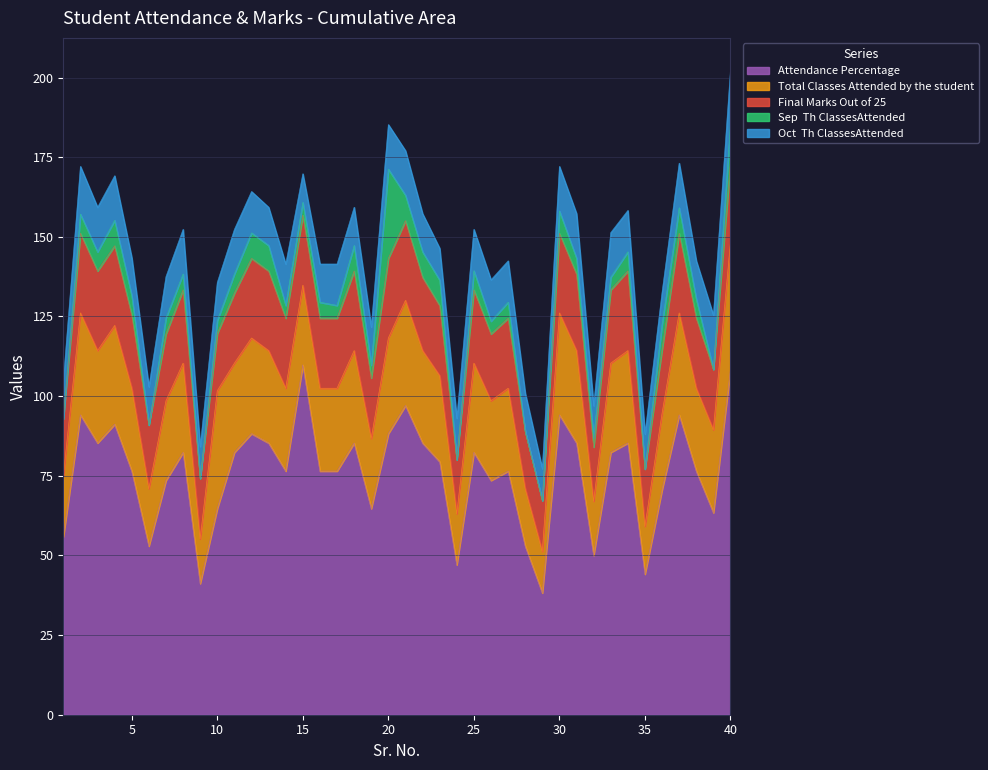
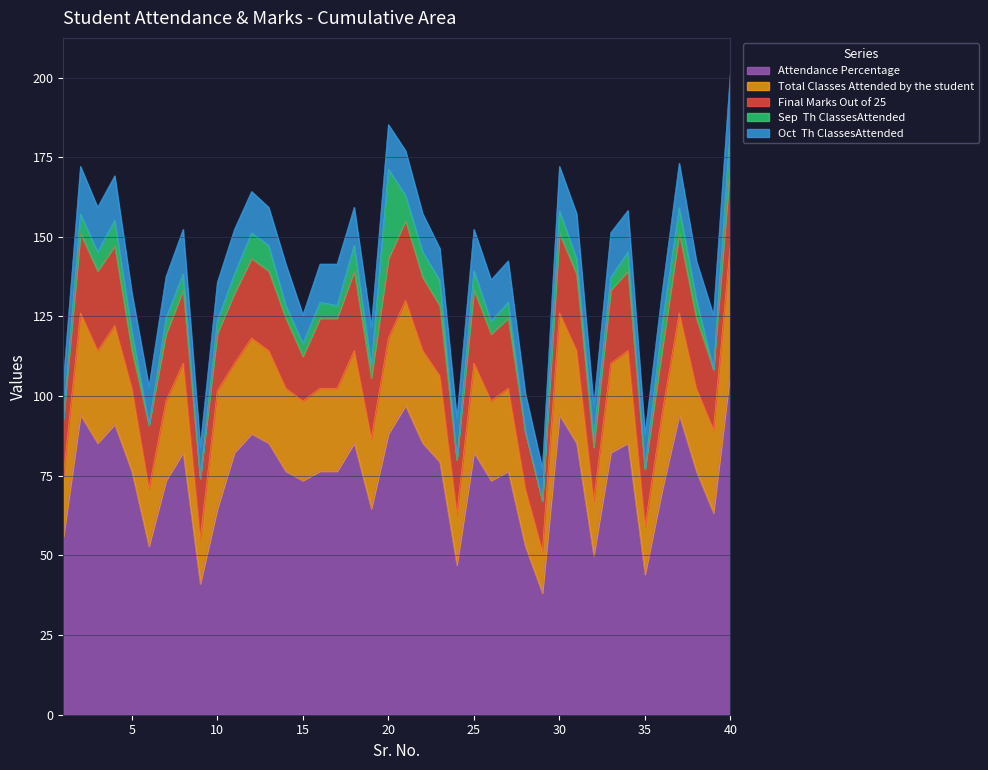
Final Marks Out of 25, 5: 23 -> 12
Attendance Percentage, 15: 110 -> 74
Final Marks Out of 25, 15: 22 -> 14
